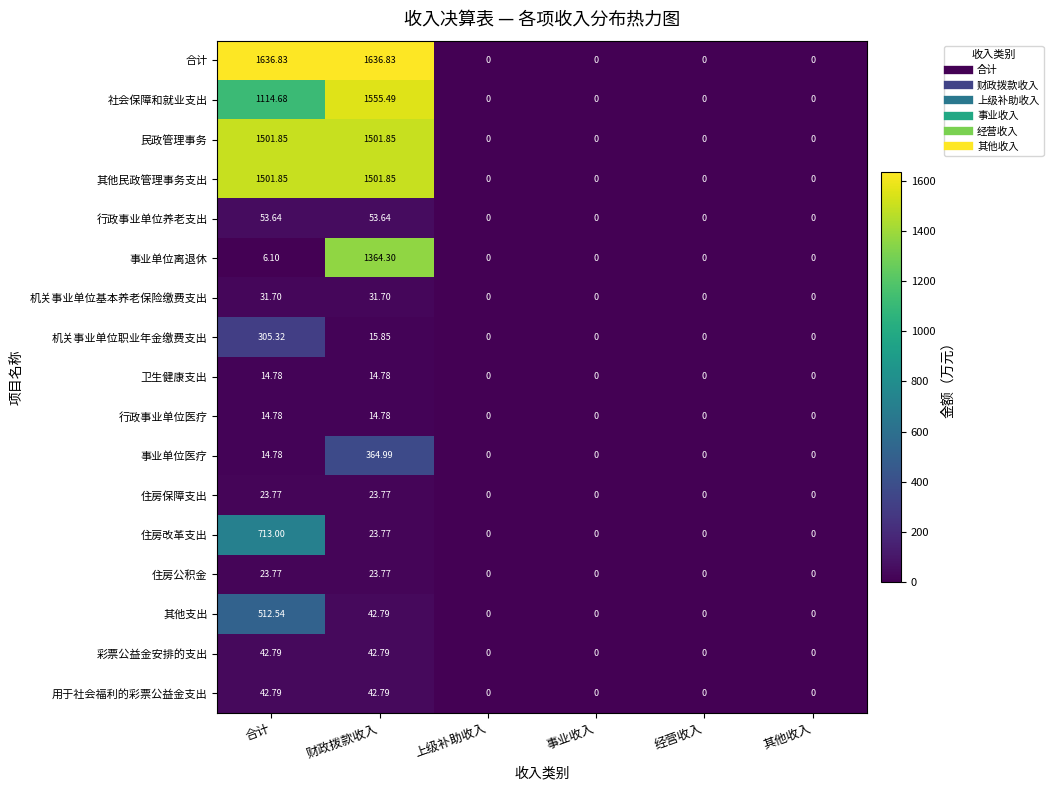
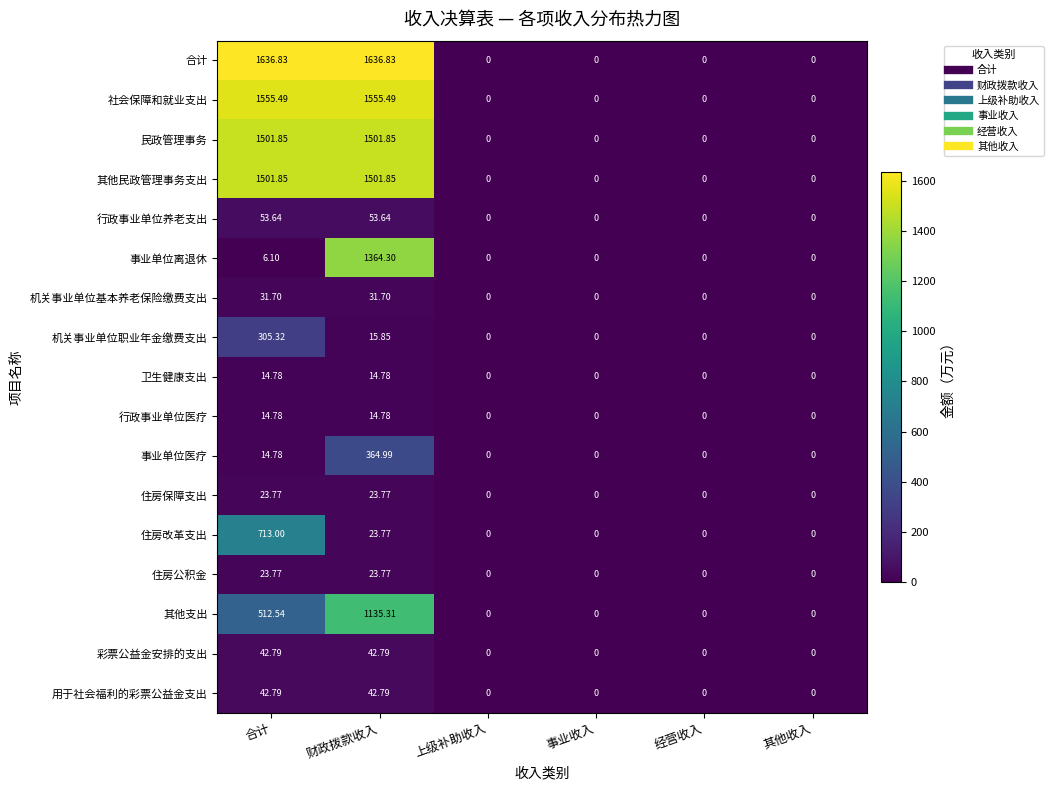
社会保障和就业支出, 合计: 1114.68 -> 1555.49
其他支出, 财政拨款收入: 42.79 -> 1135.31
